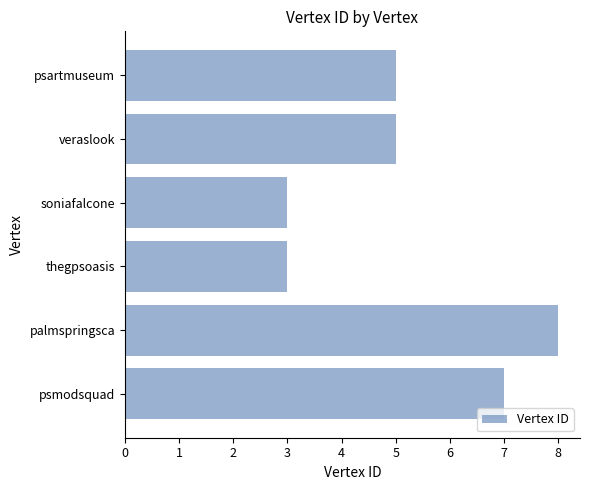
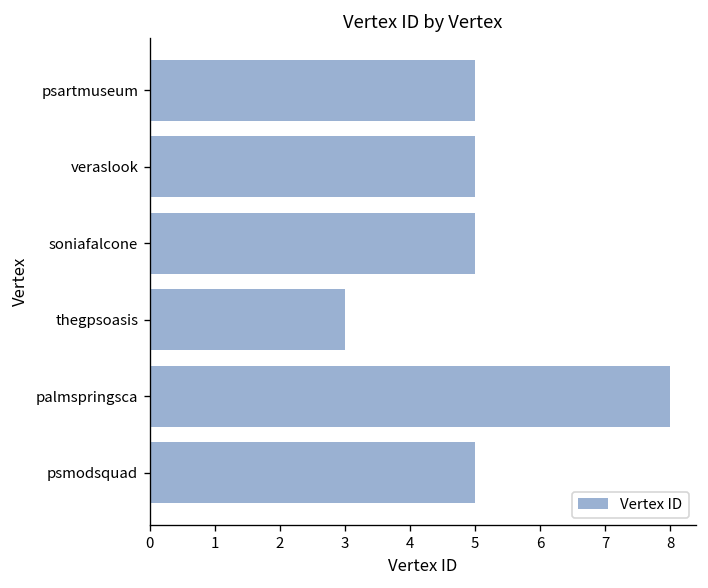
soniafalcone: 3 -> 5
psmodsquad: 7 -> 5
